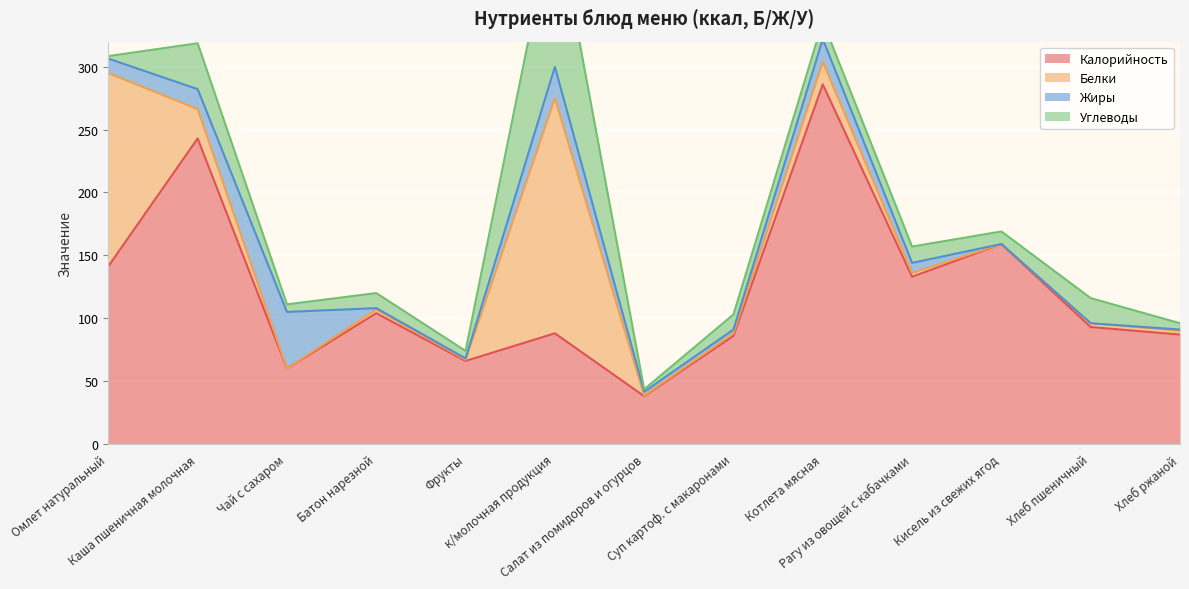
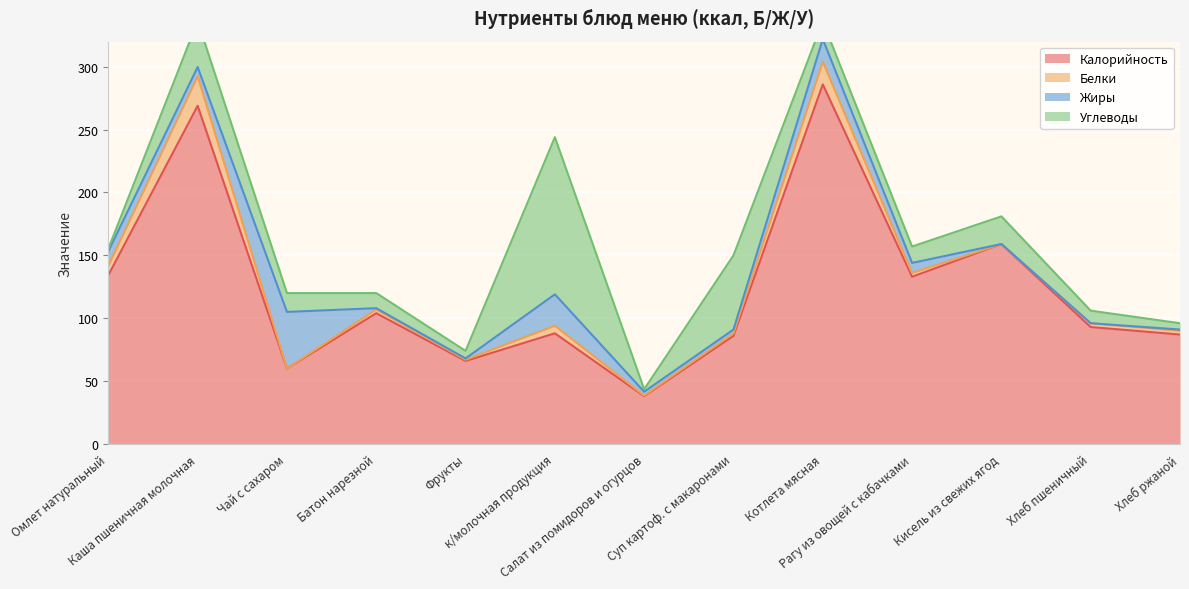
Калорийность, Омлет натуральный: 141 -> 134
Белки, Омлет натуральный: 154 -> 7
Калорийность, Каша пшеничная молочная: 243 -> 269
Жиры, Каша пшеничная молочная: 16 -> 7
Углеводы, Чай с сахаром: 6 -> 15
Белки, к/молочная продукция: 187 -> 6
Углеводы, Суп картоф. с макаронами: 12 -> 59
Углеводы, Кисель из свежих ягод: 10 -> 22
Углеводы, Хлеб пшеничный: 20 -> 10
